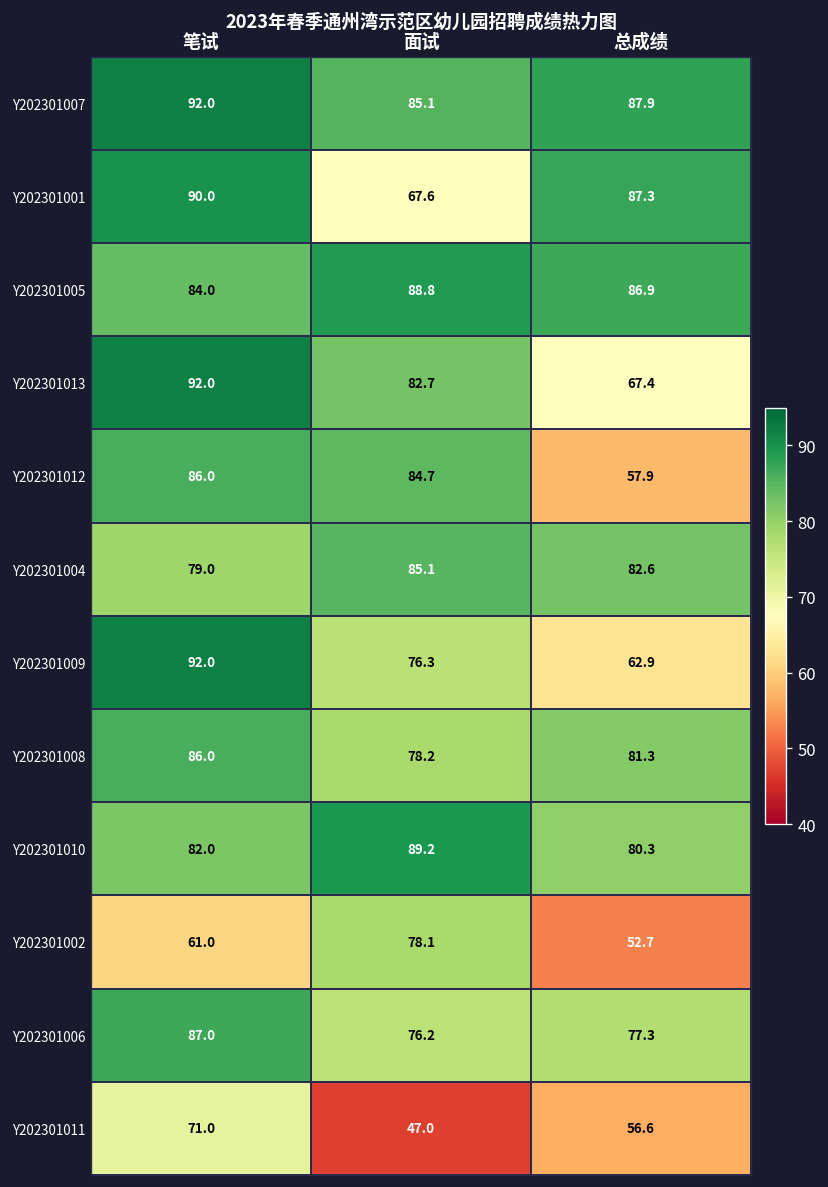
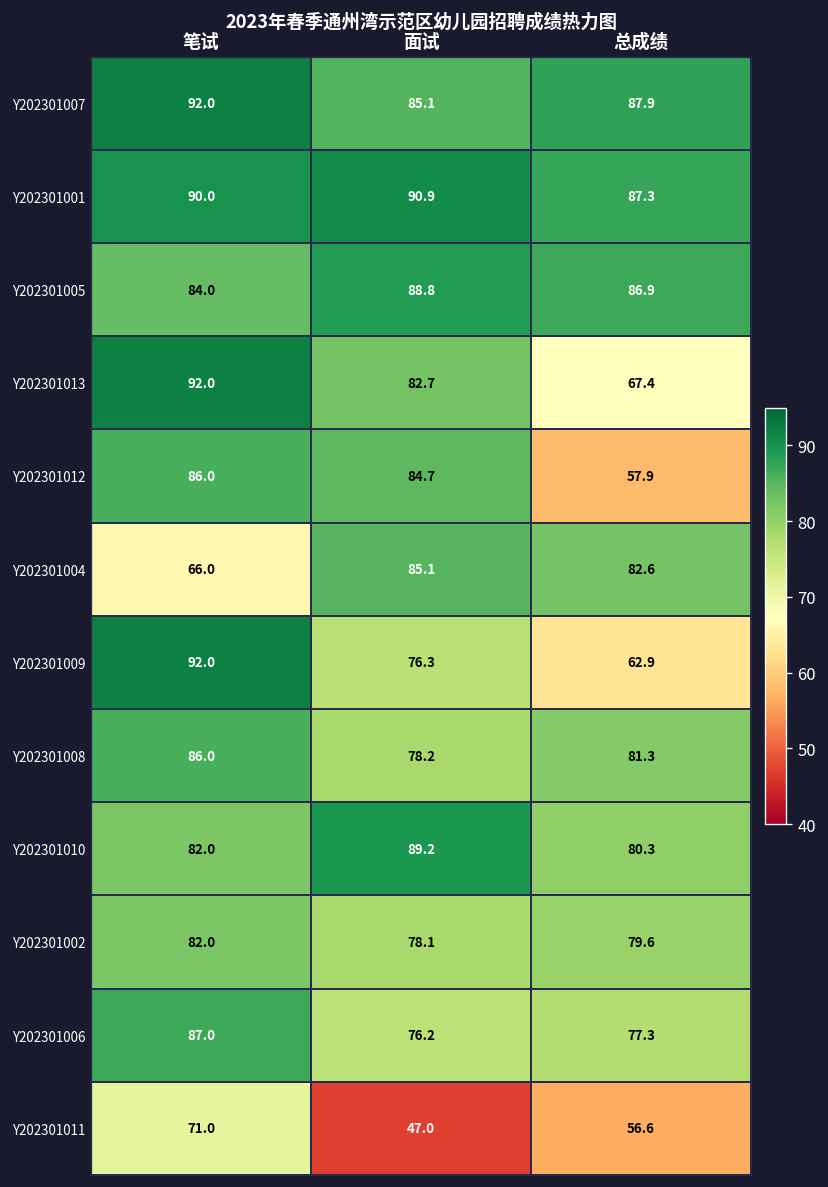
Y202301001, 面试: 67.6 -> 90.9
Y202301004, 笔试: 79.0 -> 66.0
Y202301002, 笔试: 61.0 -> 82.0
Y202301002, 总成绩: 52.7 -> 79.6
